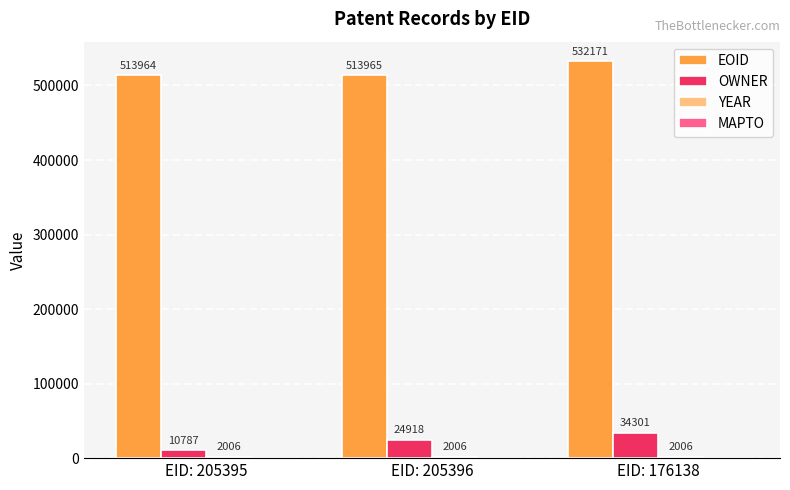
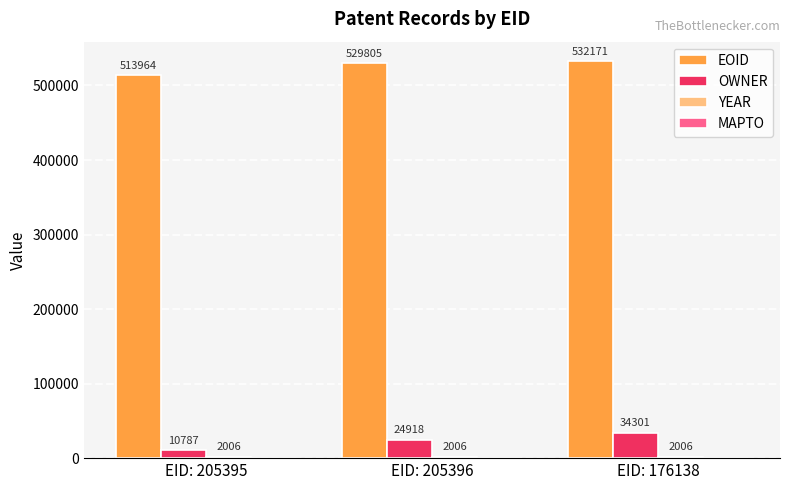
EOID, EID: 205396: 513965 -> 529805
